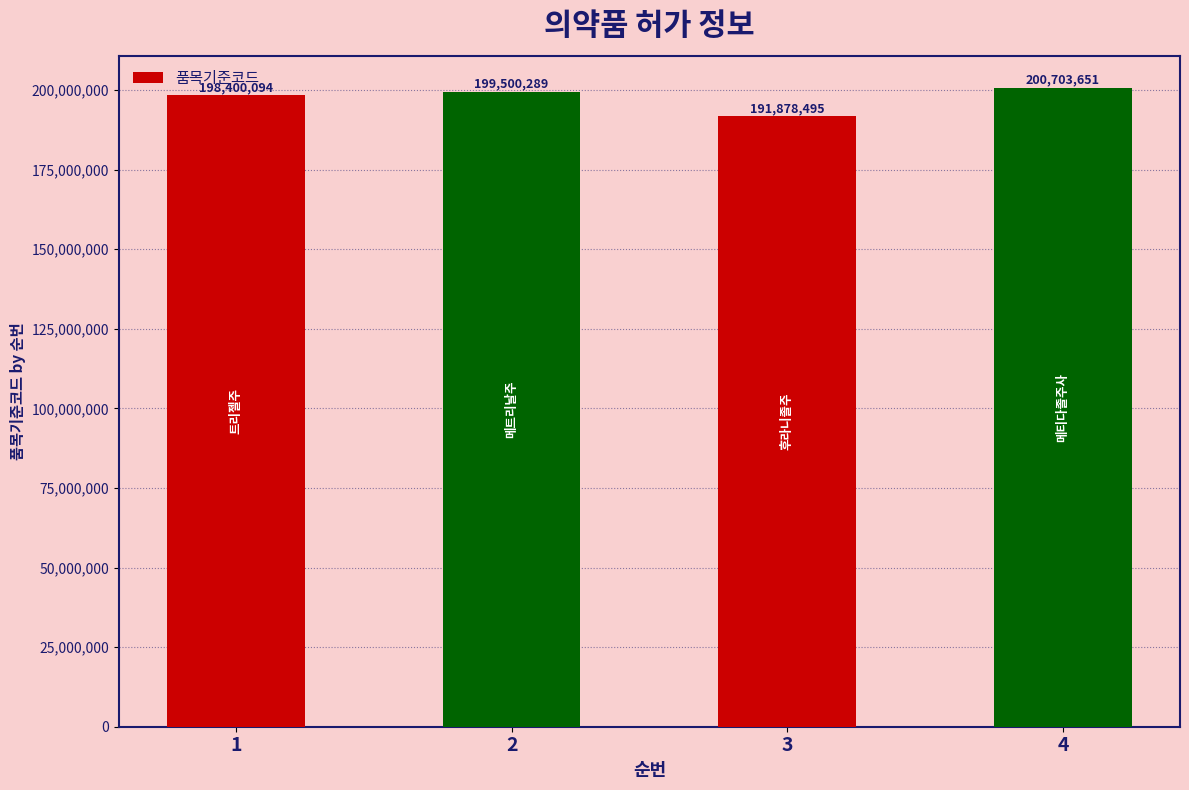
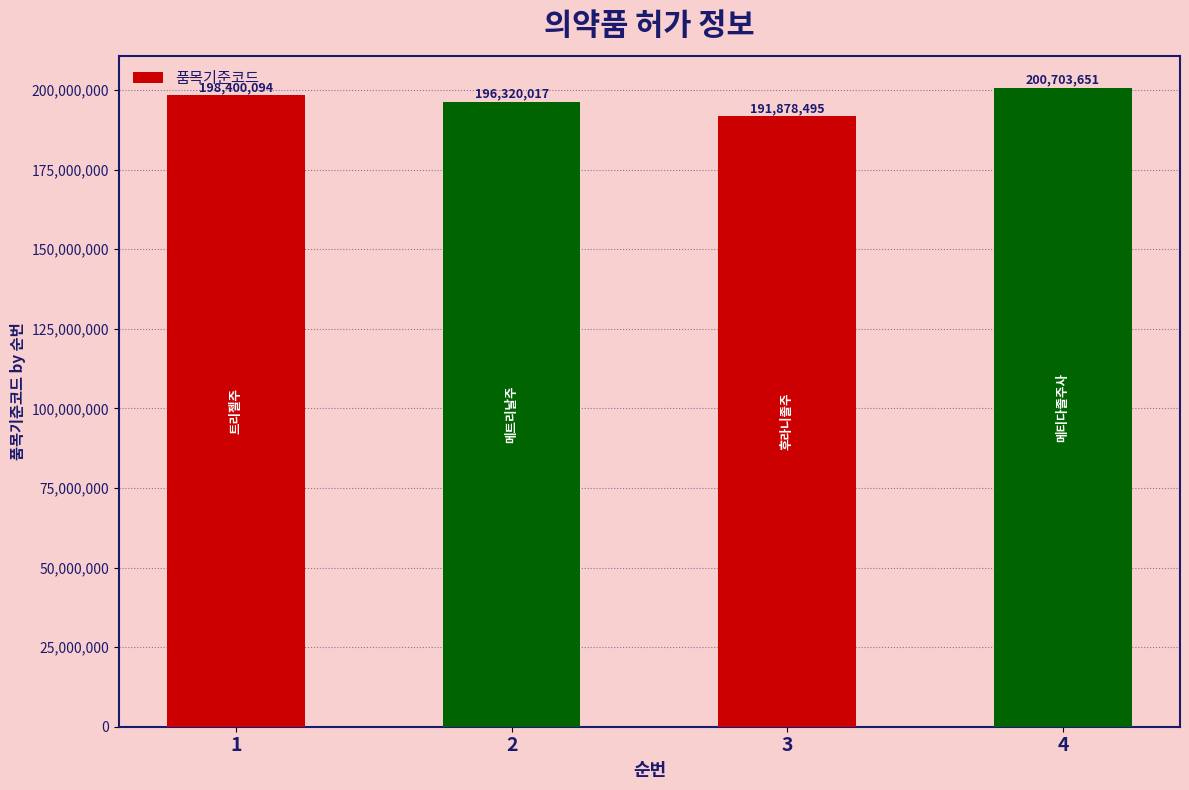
2: 199,500,289 -> 196,320,017
